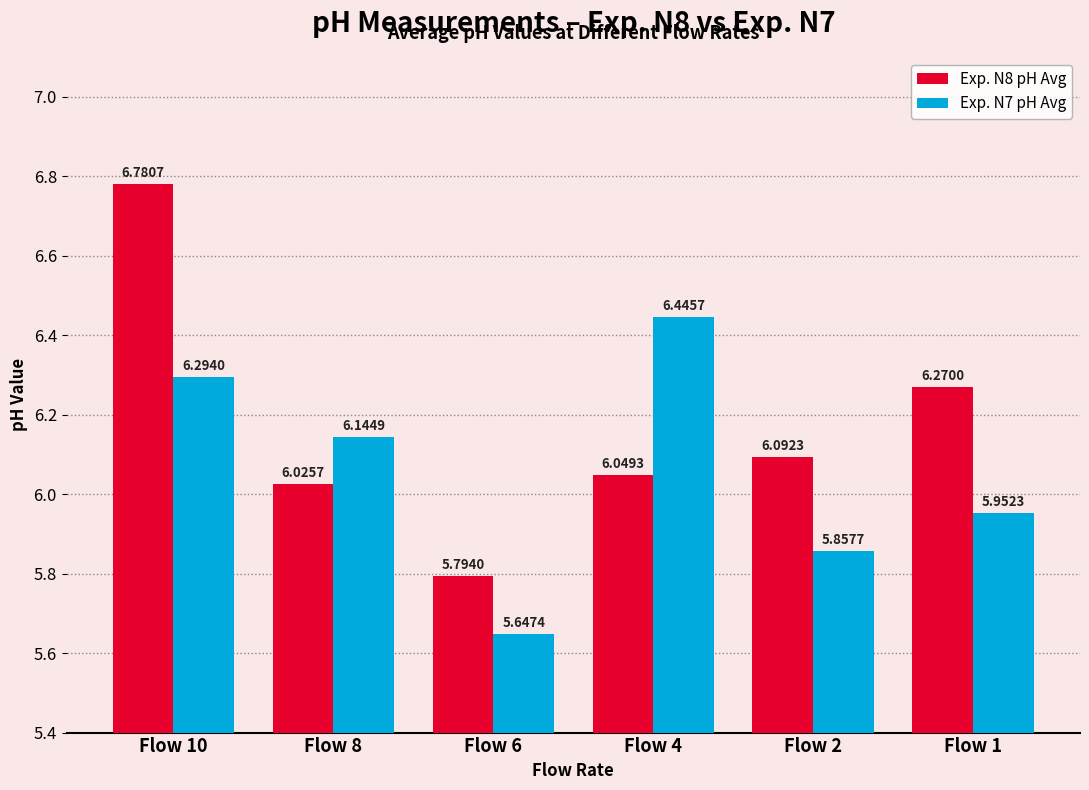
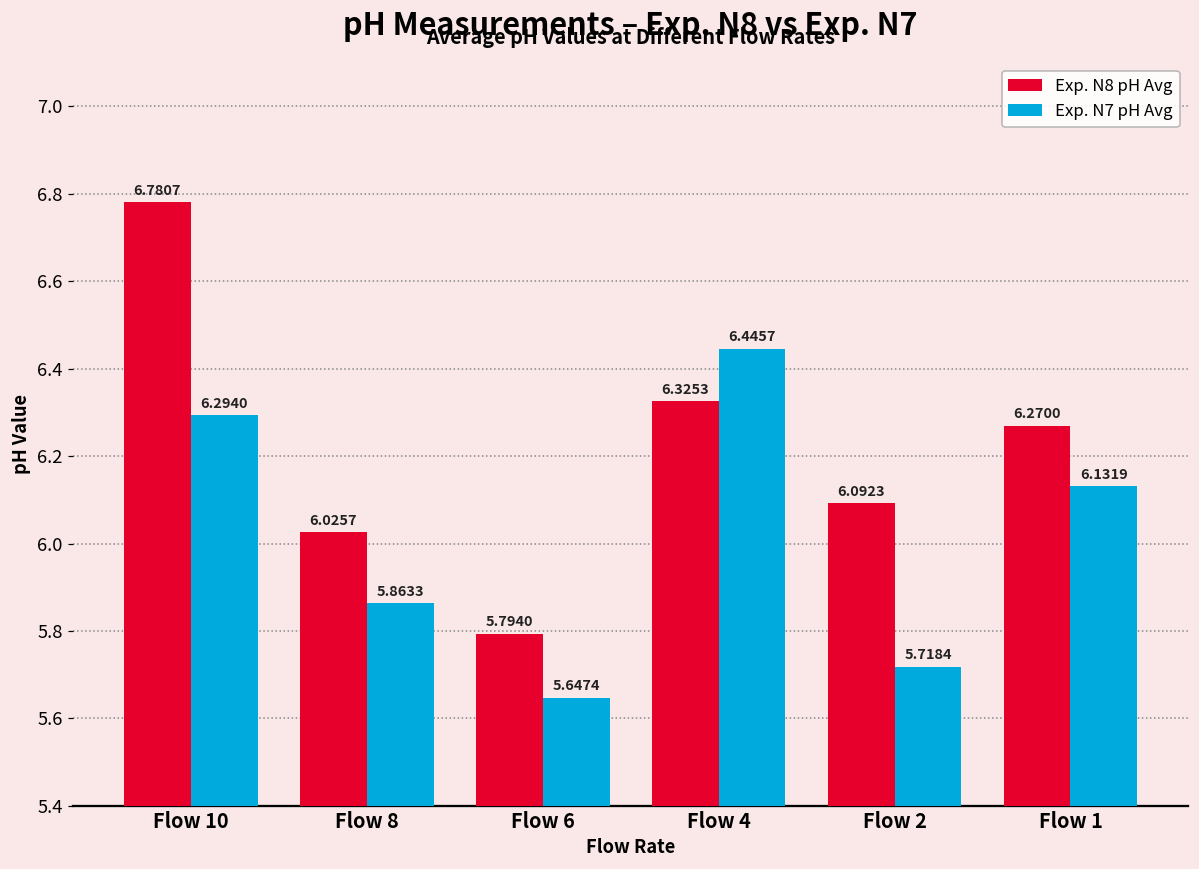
Exp. N7 pH Avg, Flow 8: 6.1449 -> 5.8633
Exp. N8 pH Avg, Flow 4: 6.0493 -> 6.3253
Exp. N7 pH Avg, Flow 2: 5.8577 -> 5.7184
Exp. N7 pH Avg, Flow 1: 5.9523 -> 6.1319
